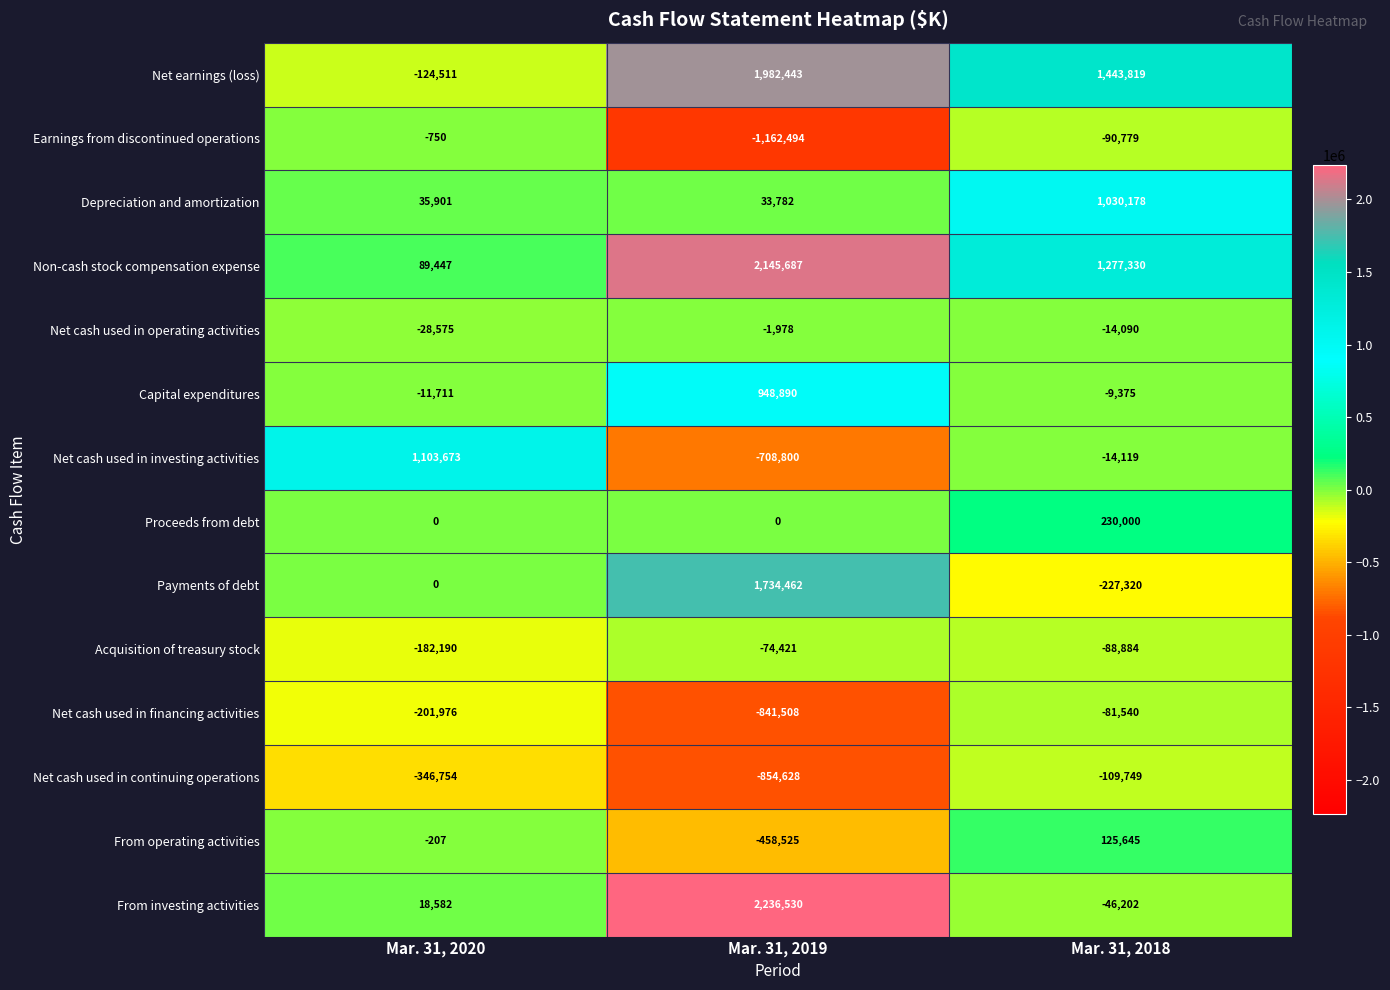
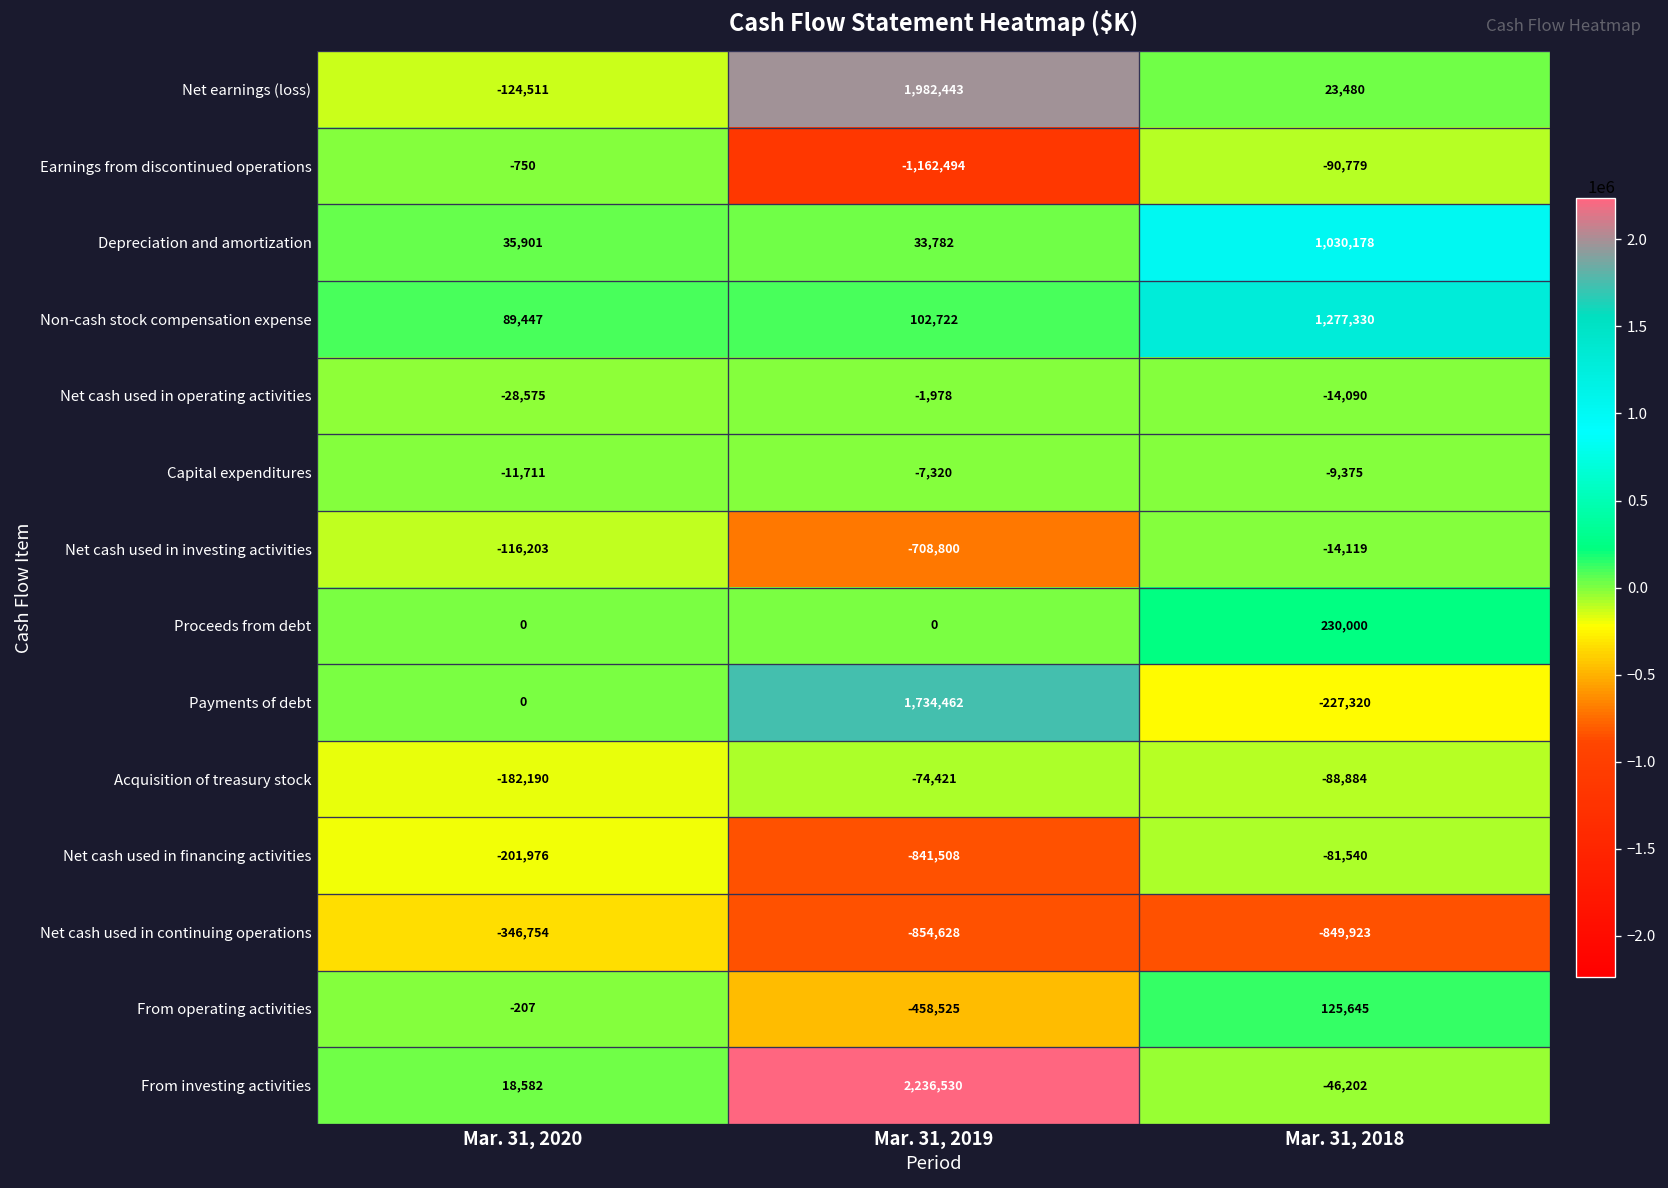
Net earnings (loss), Mar. 31, 2018: 1,443,819 -> 23,480
Non-cash stock compensation expense, Mar. 31, 2019: 2,145,687 -> 102,722
Capital expenditures, Mar. 31, 2019: 948,890 -> -7,320
Net cash used in investing activities, Mar. 31, 2020: 1,103,673 -> -116,203
Net cash used in continuing operations, Mar. 31, 2018: -109,749 -> -849,923
